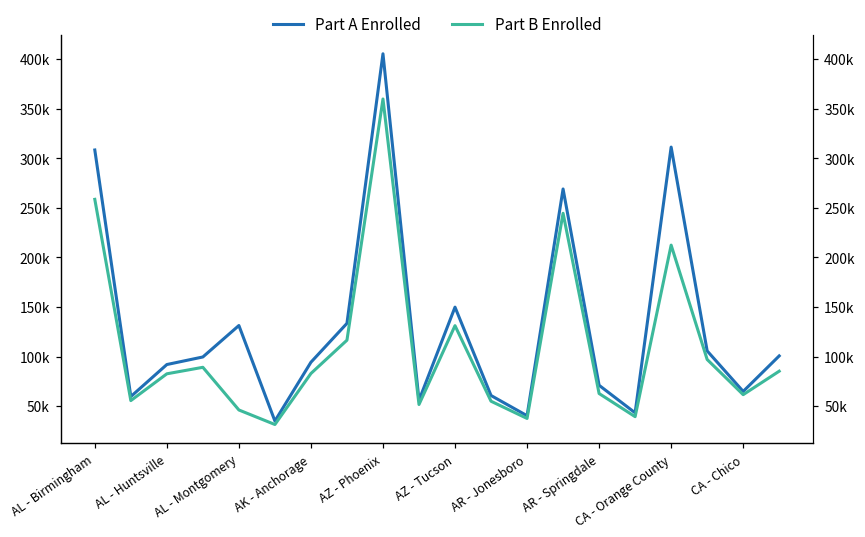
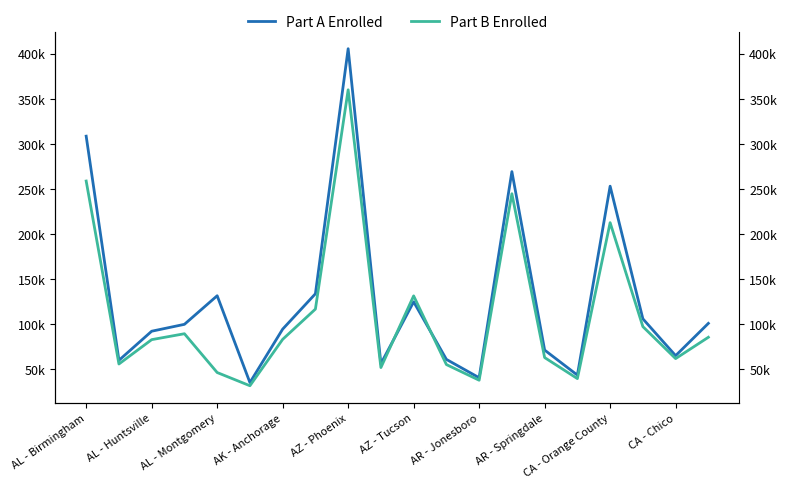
Part A Enrolled, AZ - Tucson: 150000 -> 120000
Part A Enrolled, CA - Orange County: 310000 -> 250000
